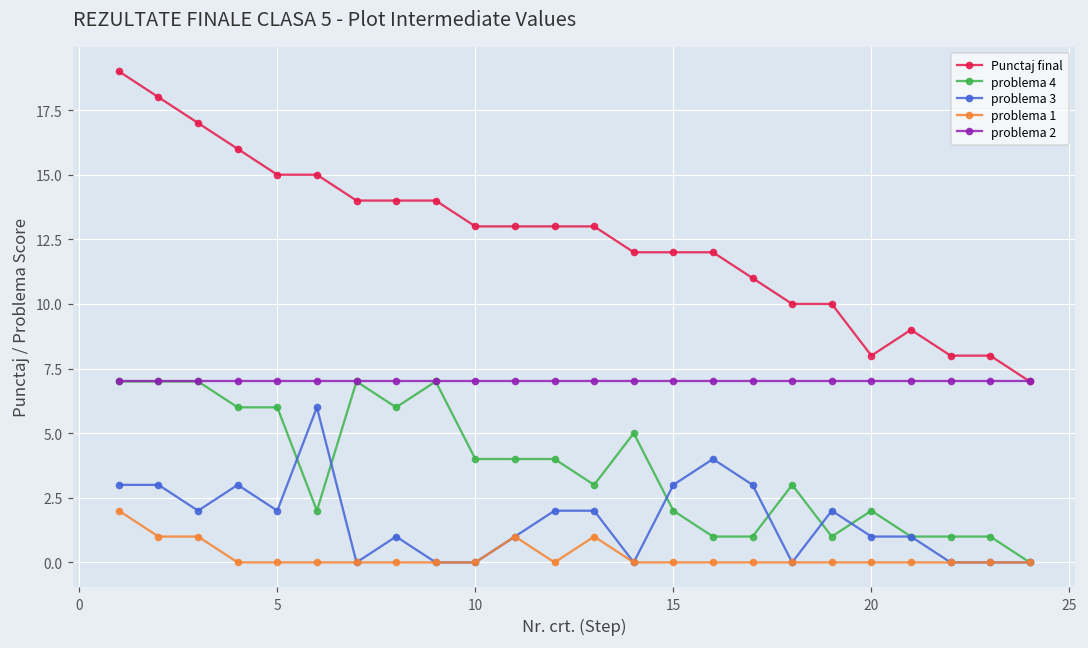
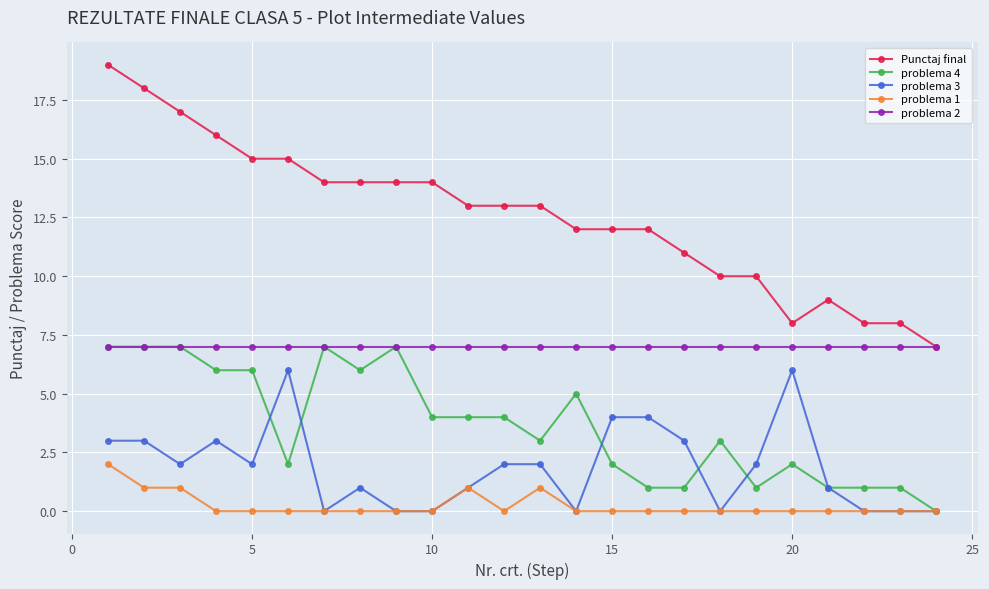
Punctaj final, 10: 13 -> 14
problema 3, 15: 3 -> 4
problema 3, 20: 1 -> 6
